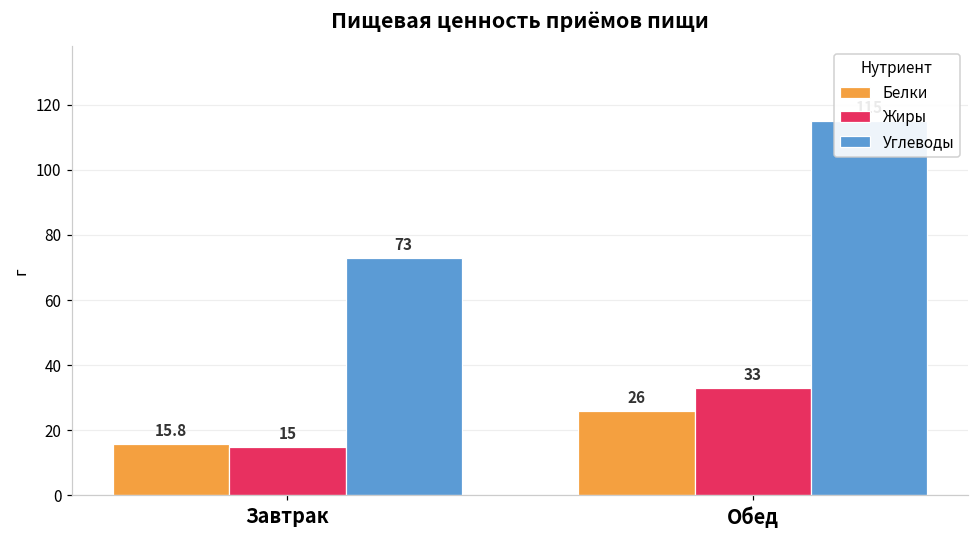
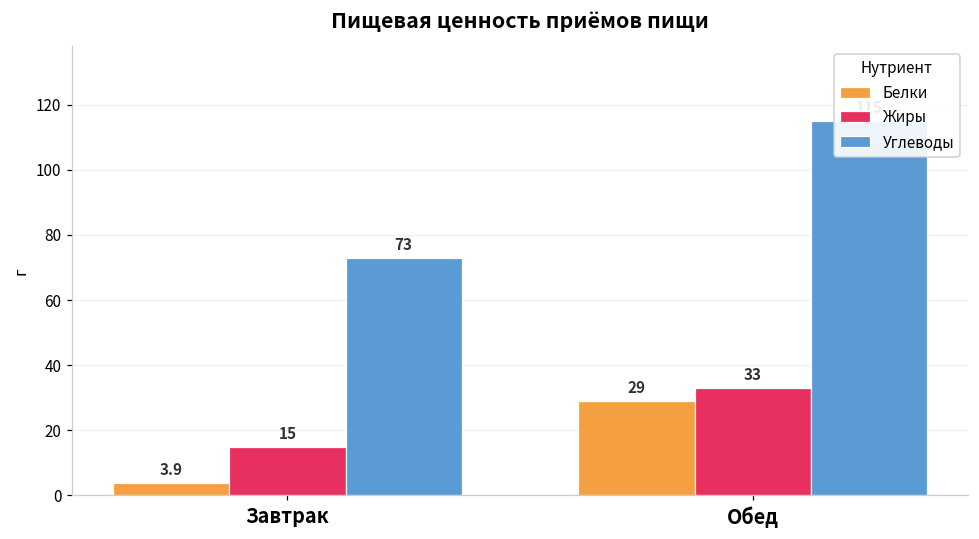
Белки, Завтрак: 15.8 -> 3.9
Белки, Обед: 26 -> 29
